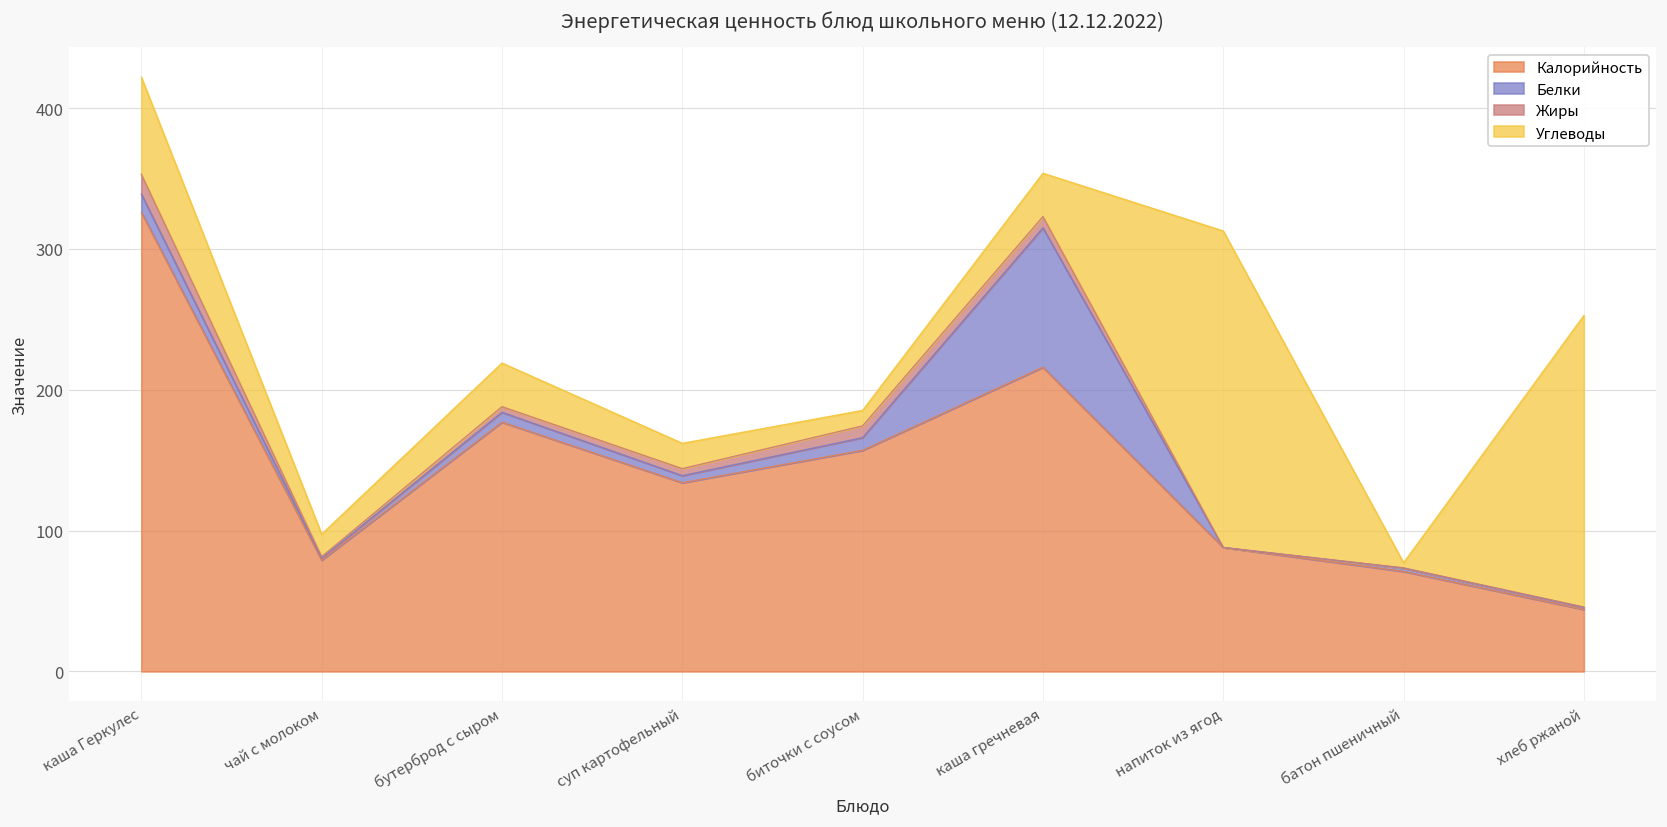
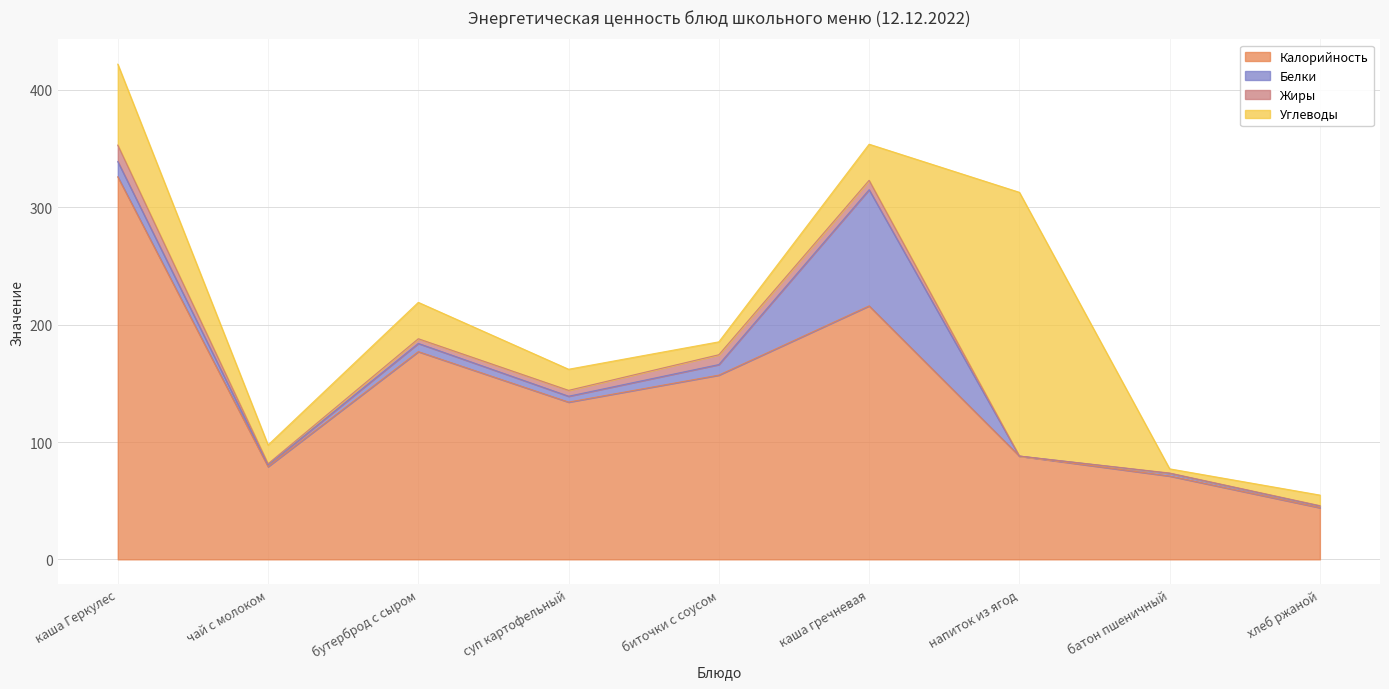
Углеводы, хлеб ржаной: 207 -> 9
